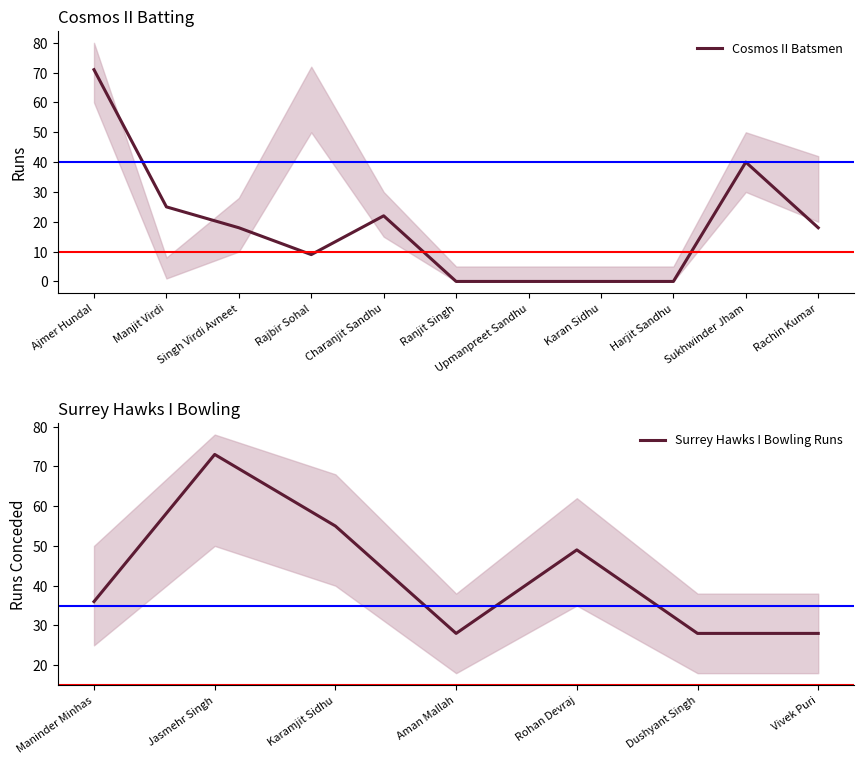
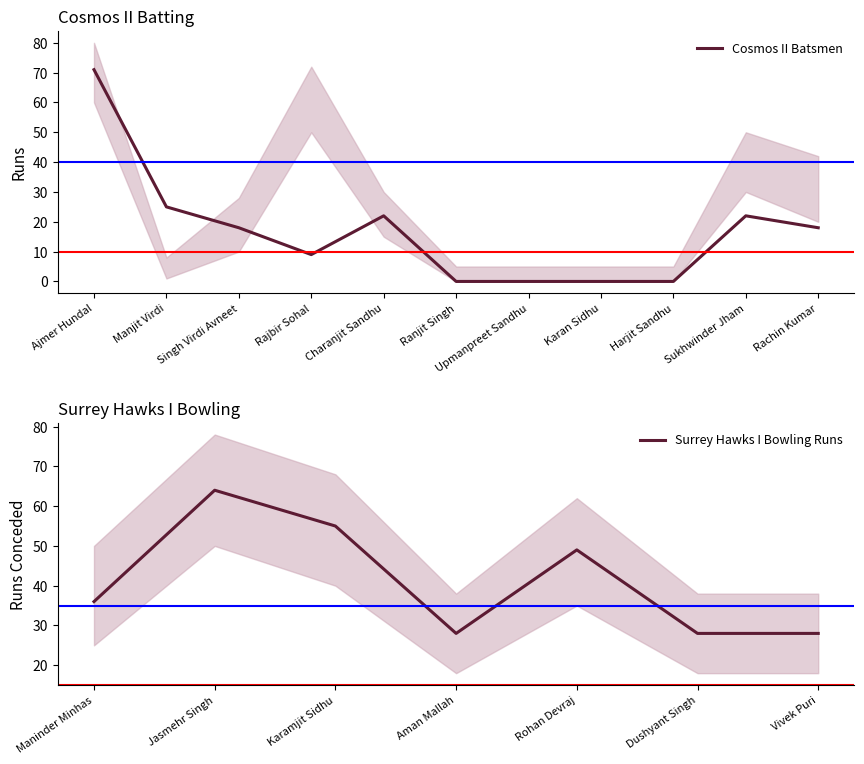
Cosmos II Batting, Cosmos II Batsmen, Sukhwinder Jham: 40 -> 22
Surrey Hawks I Bowling, Surrey Hawks I Bowling Runs, Jasmehr Singh: 73 -> 64
